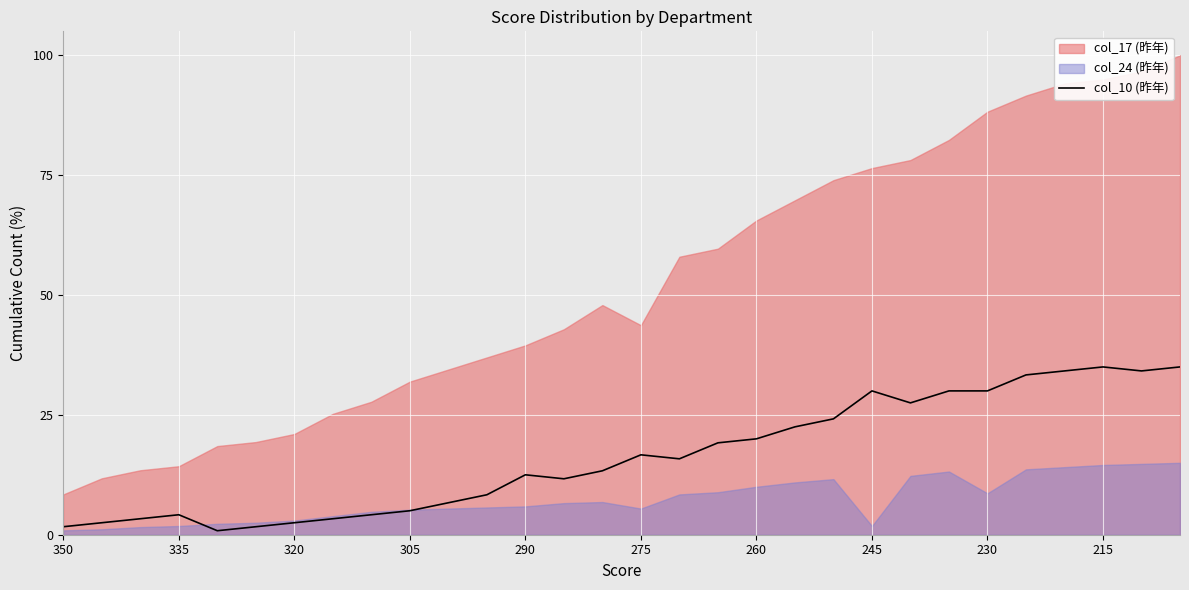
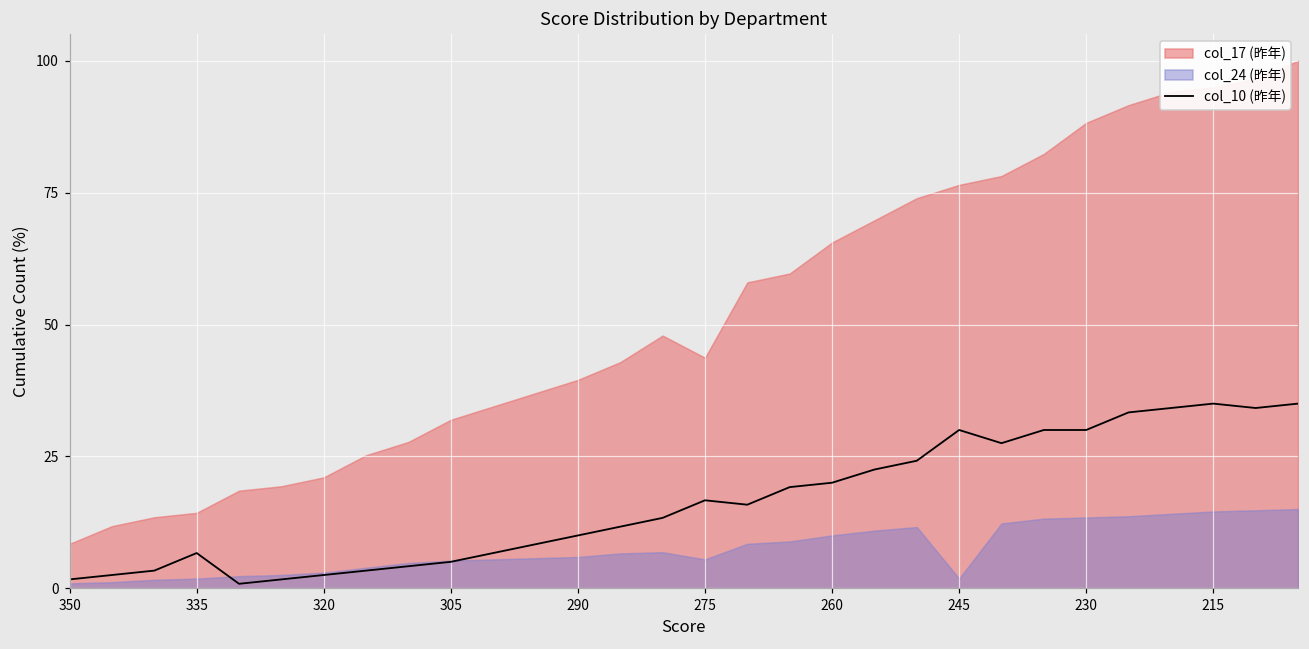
col_10 (昨年), 335: 4 -> 7
col_10 (昨年), 290: 13 -> 10
col_24 (昨年), 230: 9 -> 13
